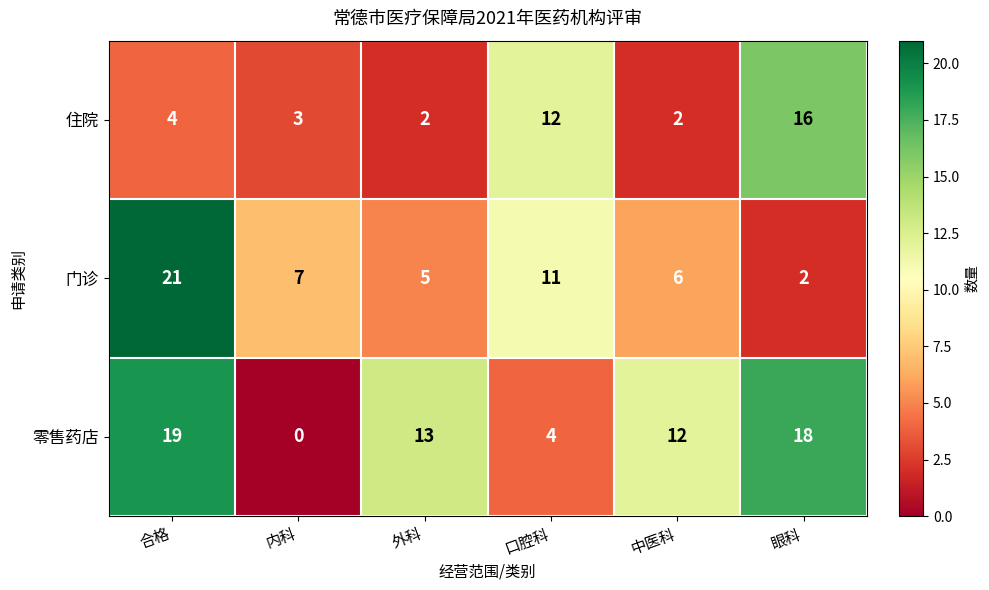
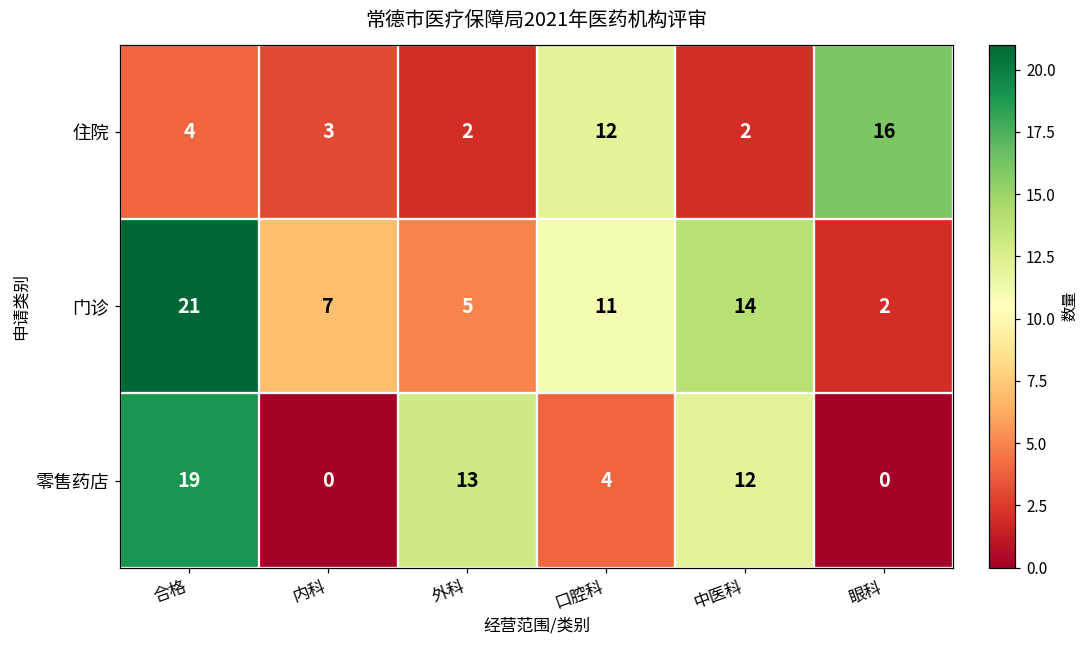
门诊, 中医科: 6 -> 14
零售药店, 眼科: 18 -> 0
